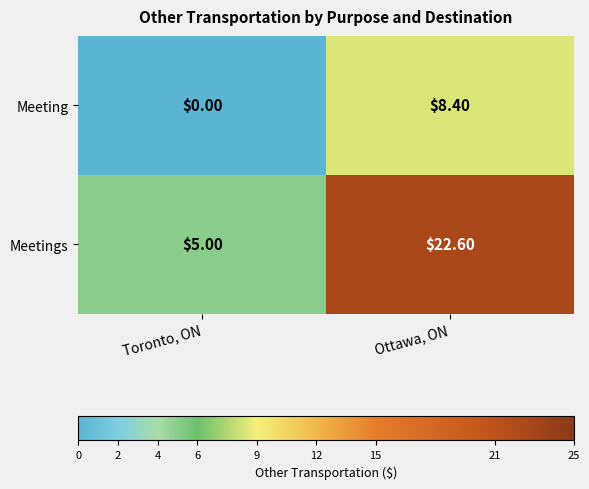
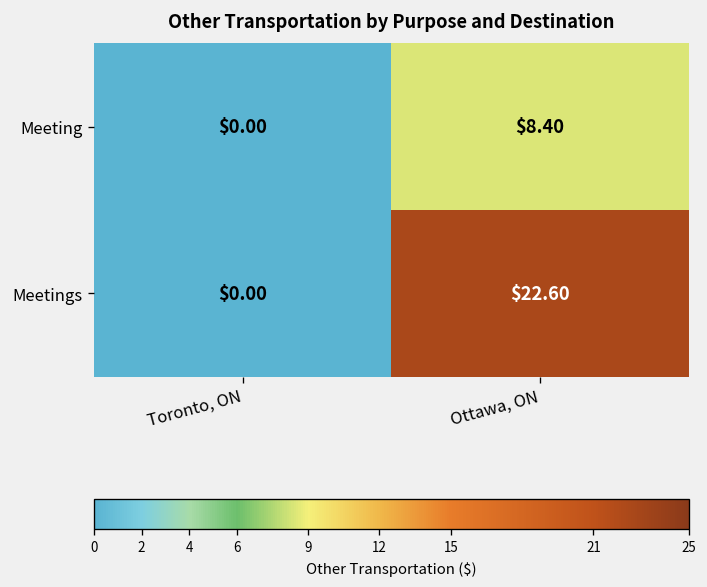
Meetings, Toronto, ON: $5.00 -> $0.00
